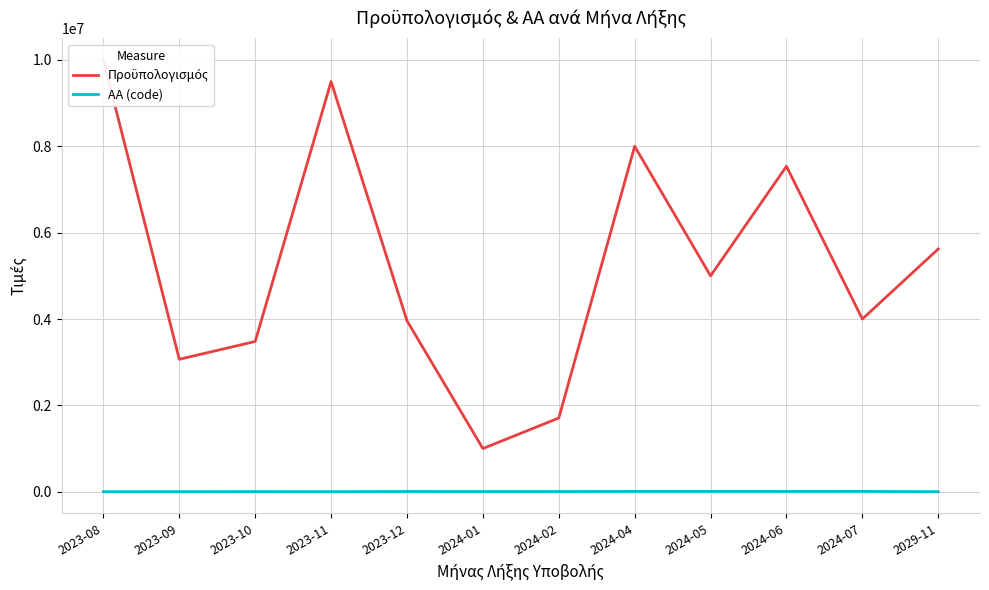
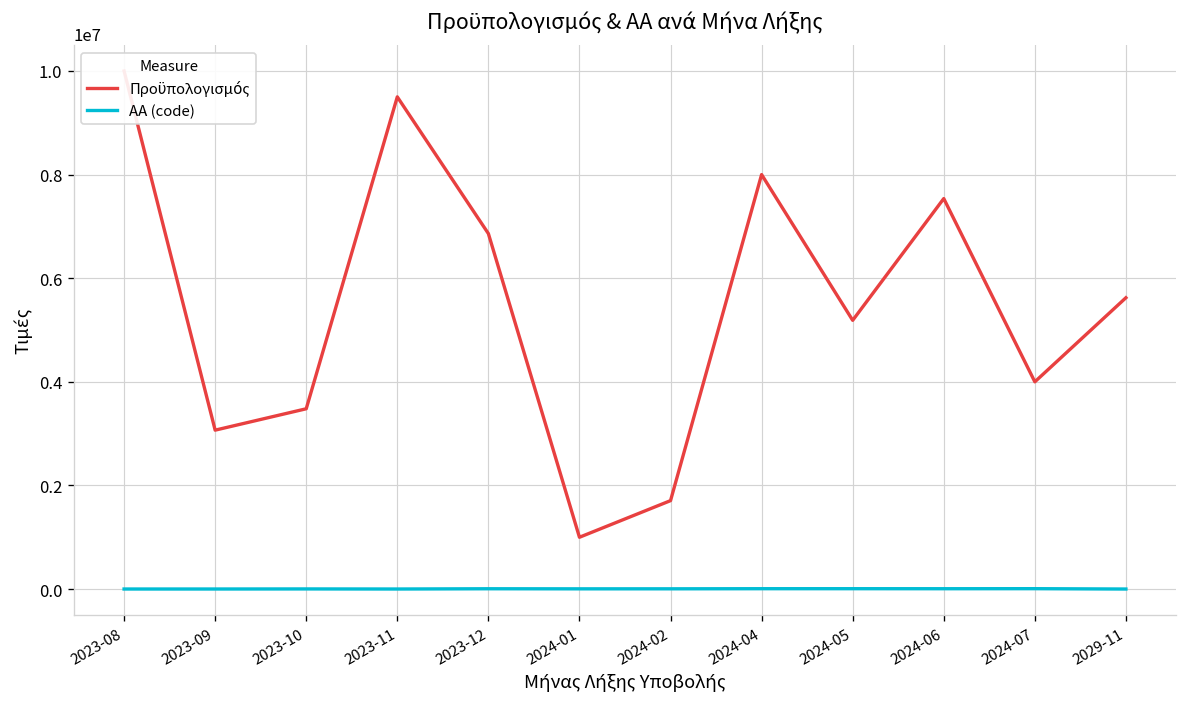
Προϋπολογισμός, 2023-12: 4000000 -> 6900000
Προϋπολογισμός, 2024-05: 5000000 -> 5200000
